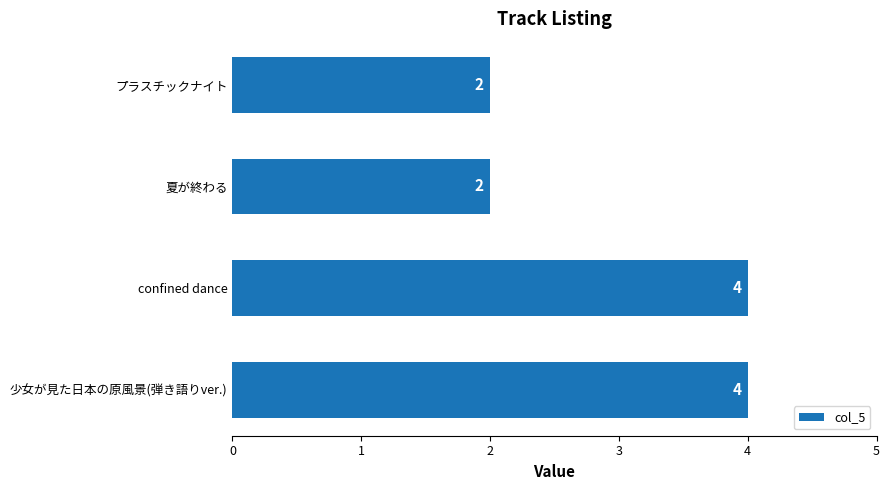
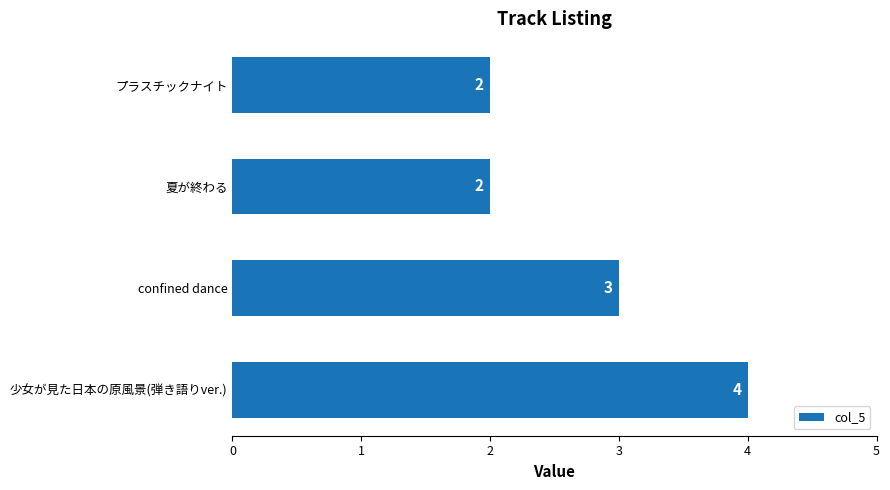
confined dance: 4 -> 3
